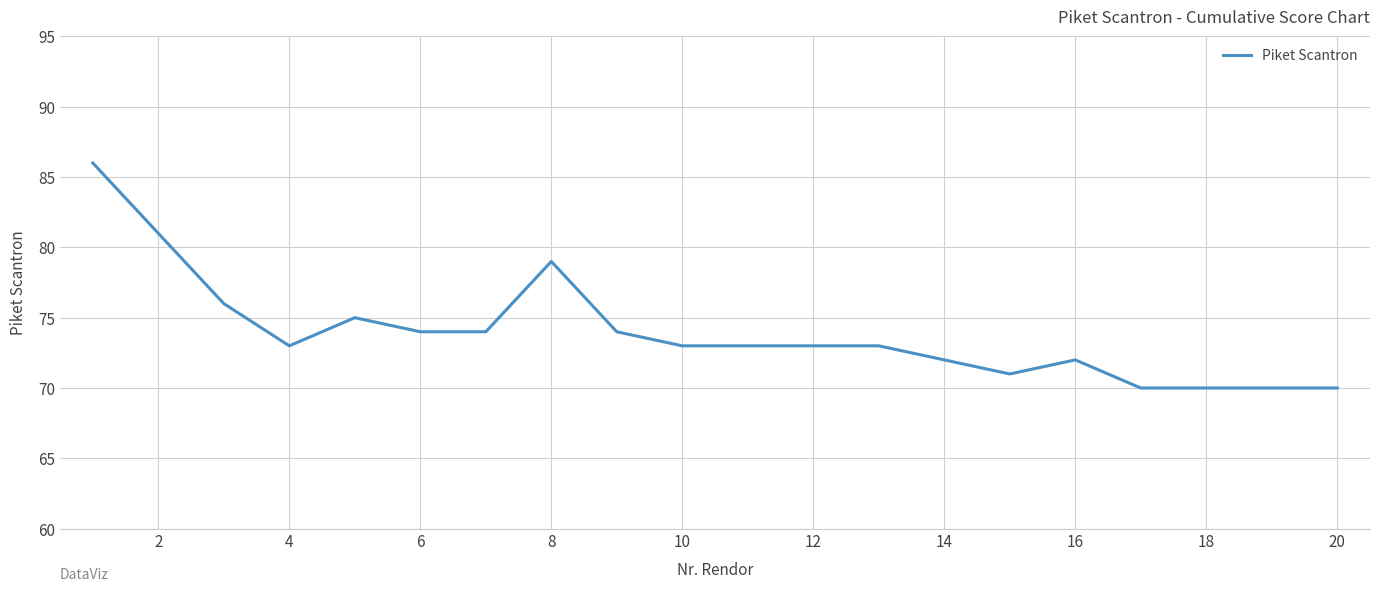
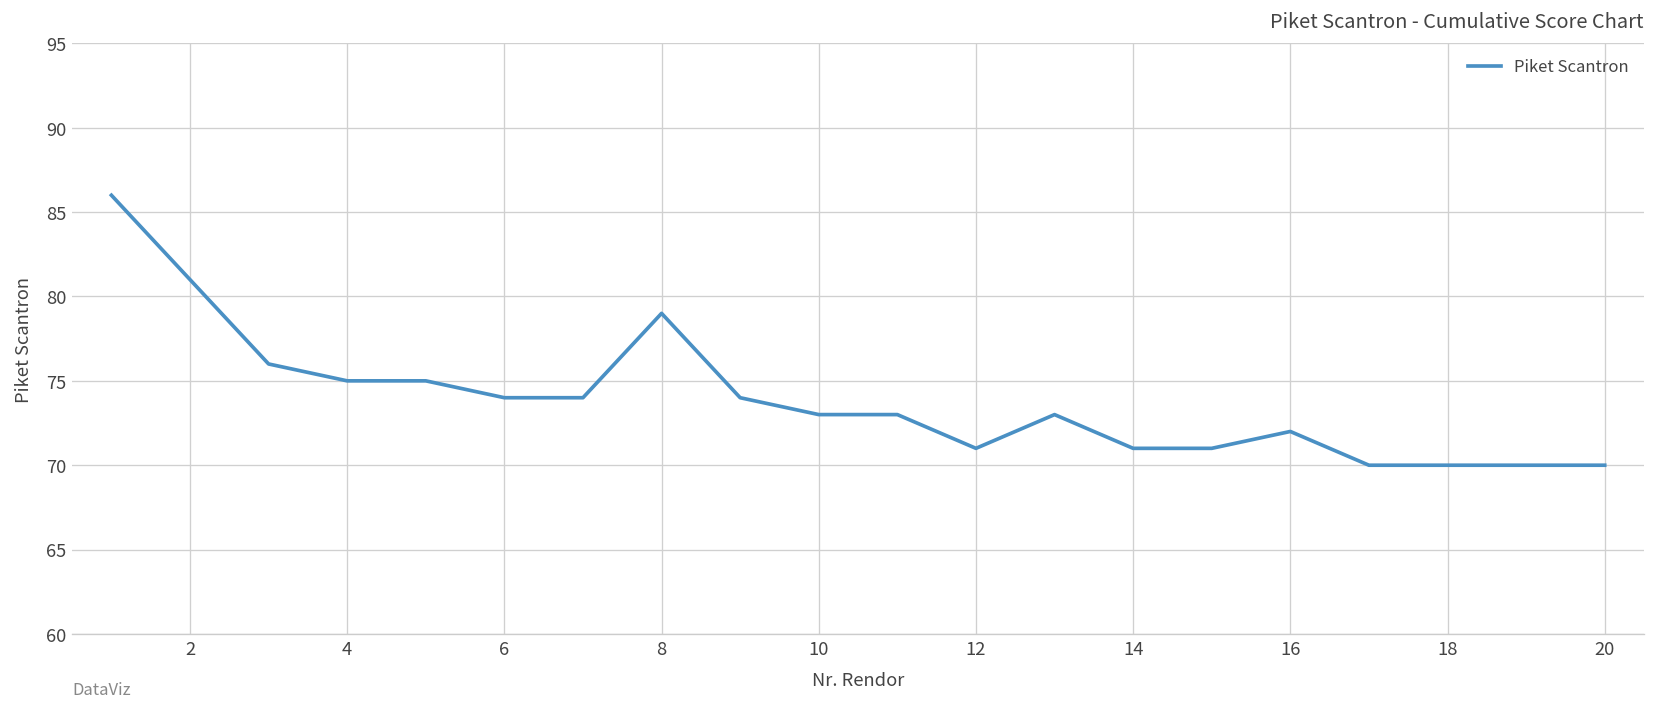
4: 73 -> 75
12: 73 -> 71
14: 72 -> 71
